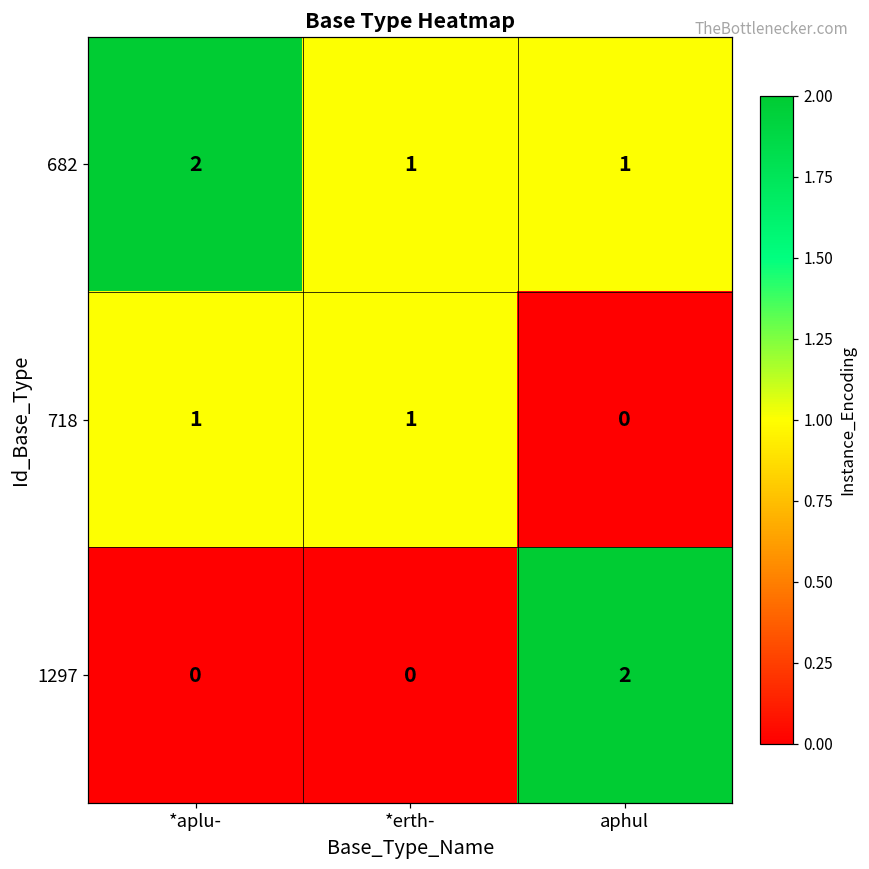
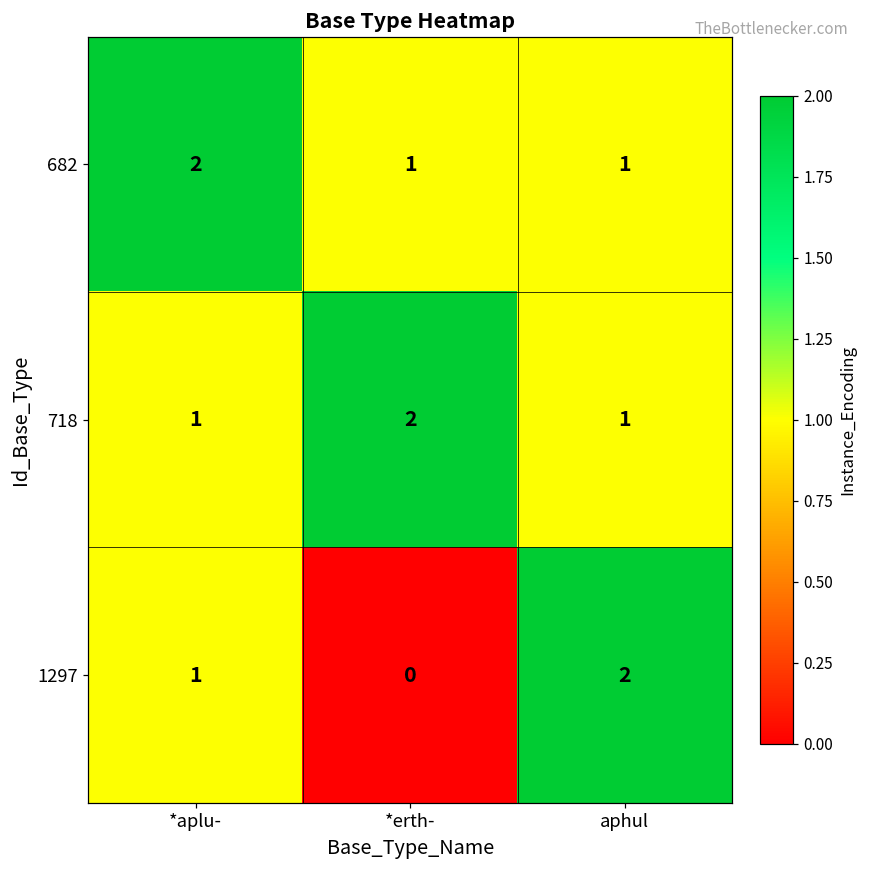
718, *erth-: 1 -> 2
718, aphul: 0 -> 1
1297, *aplu-: 0 -> 1
